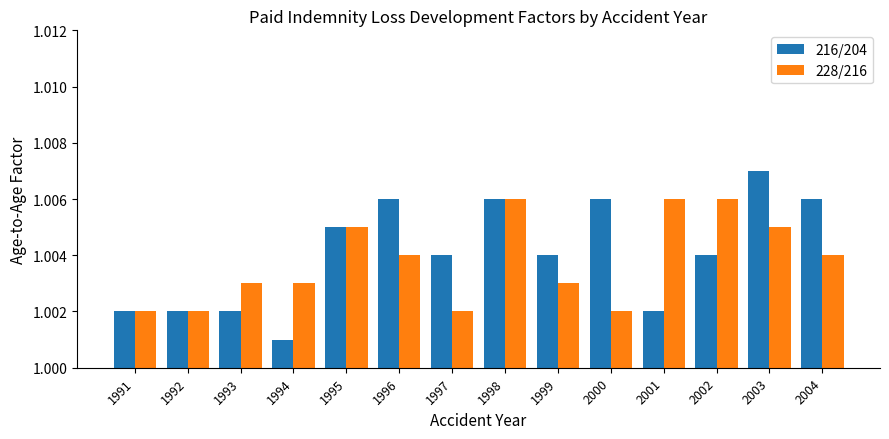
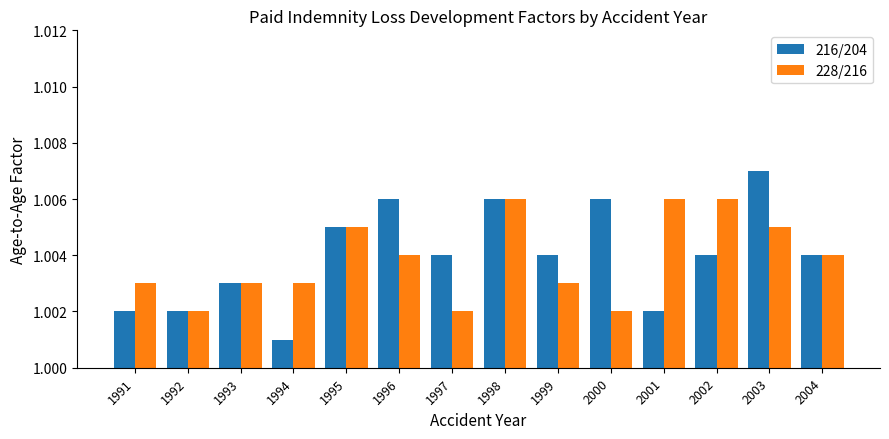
228/216, 1991: 1.002 -> 1.003
216/204, 1993: 1.002 -> 1.003
216/204, 2004: 1.006 -> 1.004
